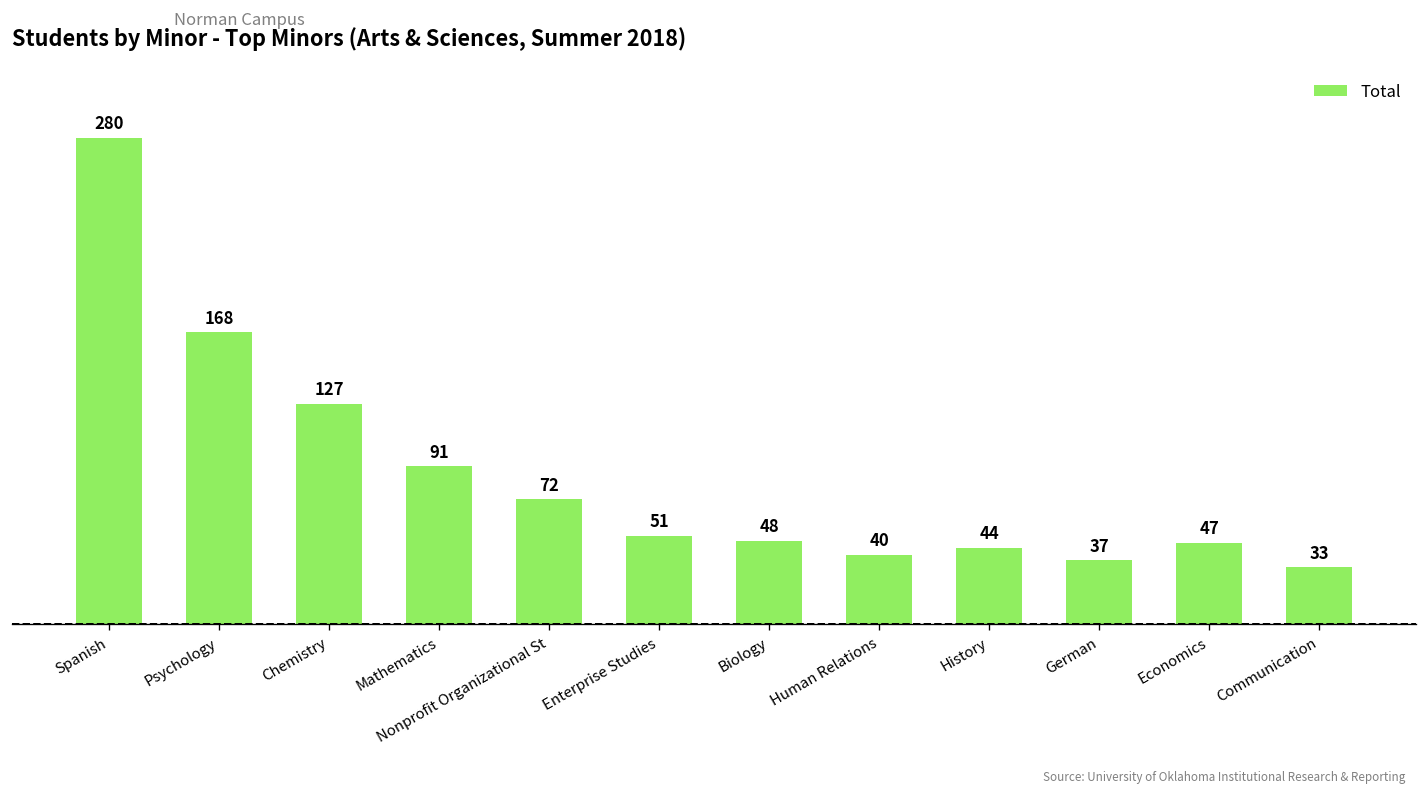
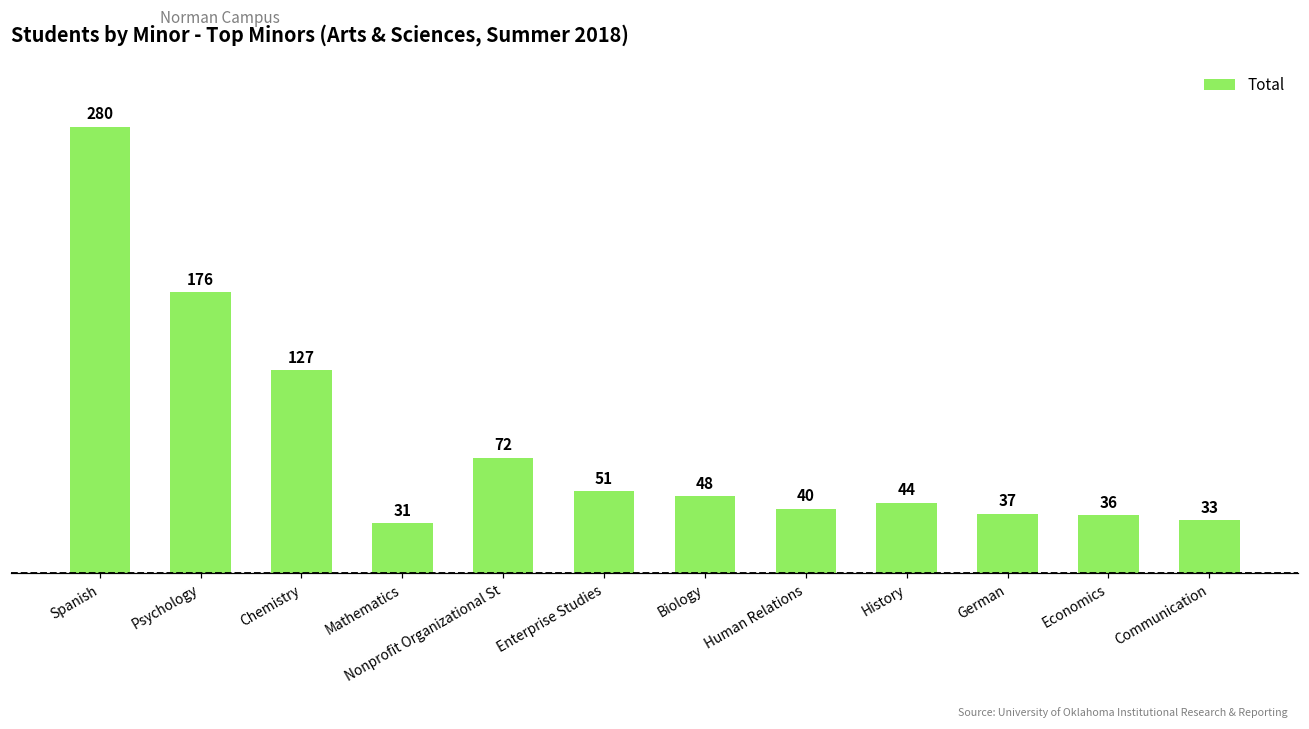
Psychology: 168 -> 176
Mathematics: 91 -> 31
Economics: 47 -> 36
